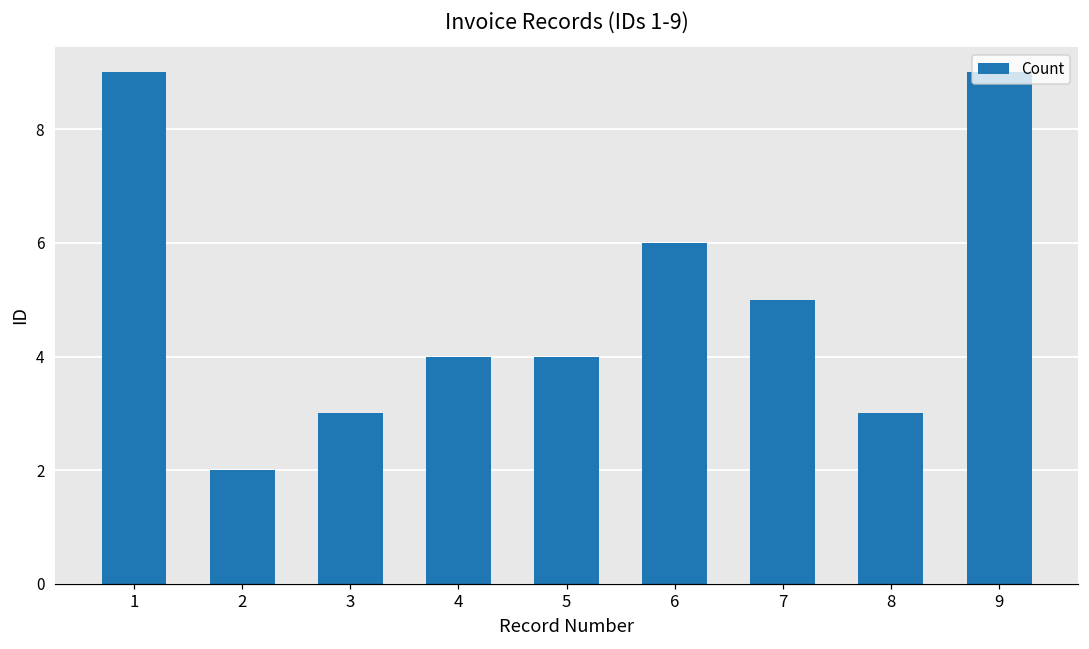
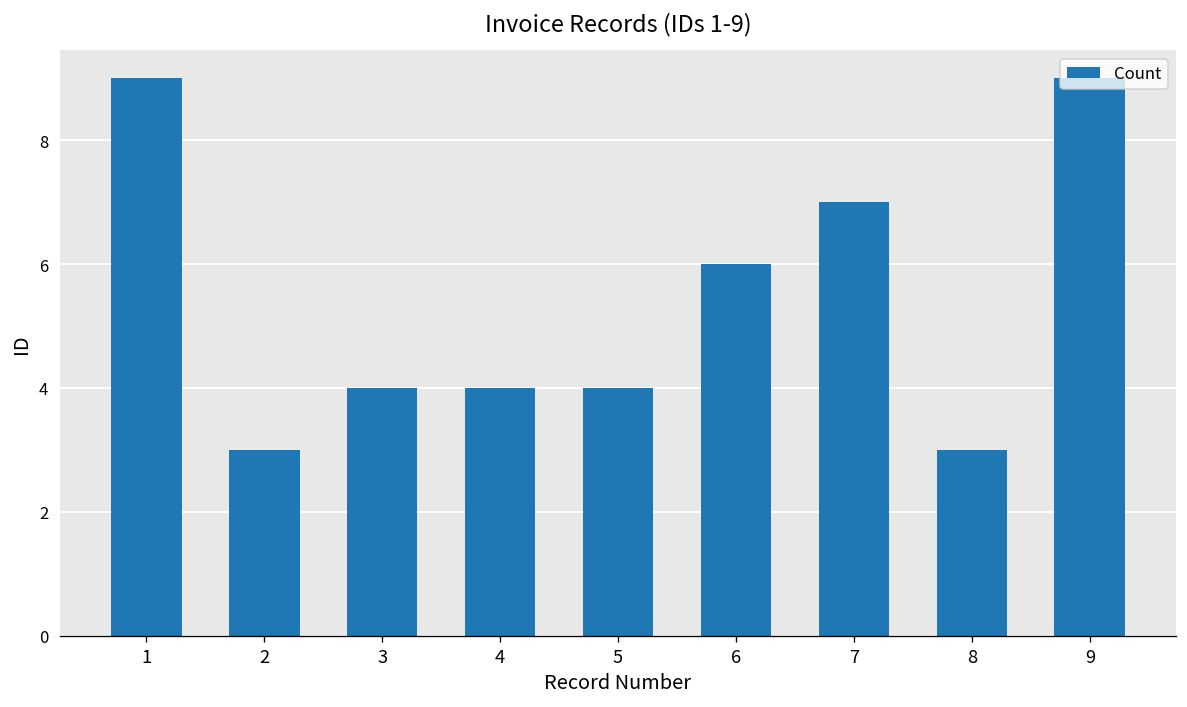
2: 2 -> 3
3: 3 -> 4
7: 5 -> 7
